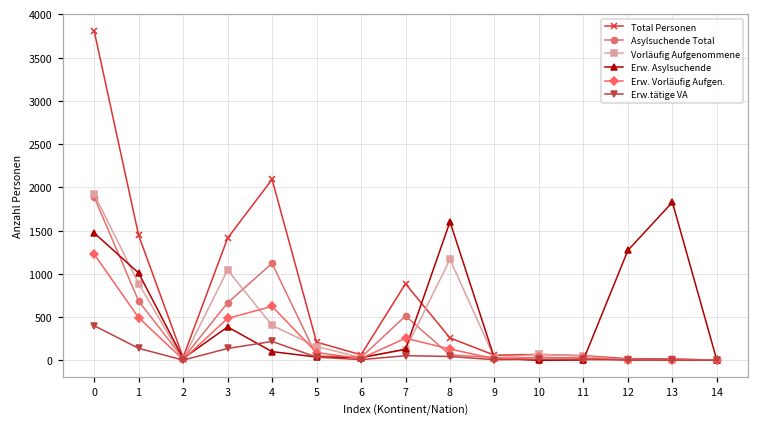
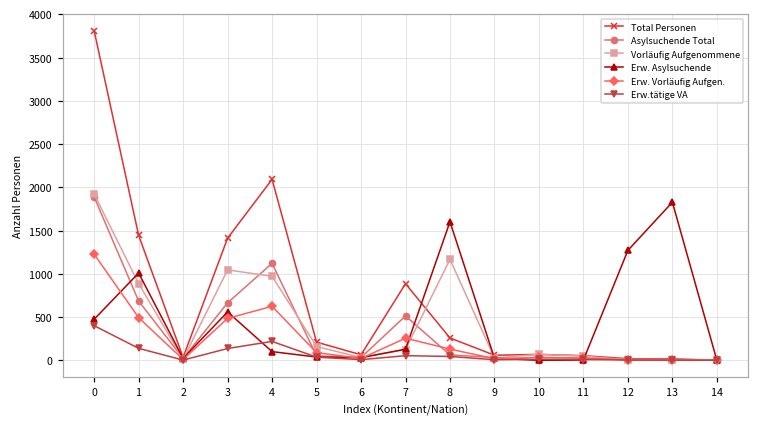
Erw. Asylsuchende, 0: 1500 -> 500
Erw. Asylsuchende, 3: 400 -> 600
Vorläufig Aufgenommene, 4: 400 -> 1000
